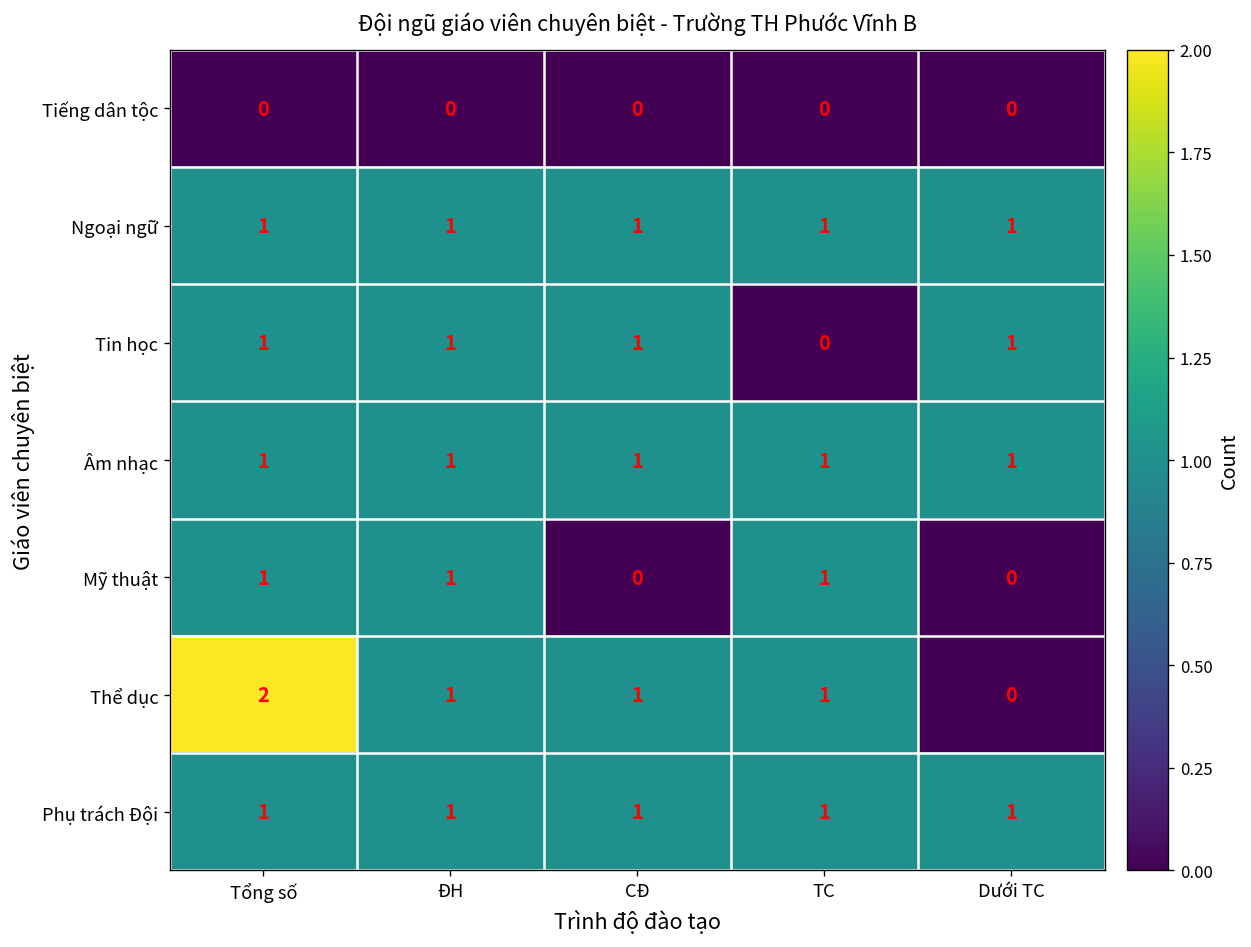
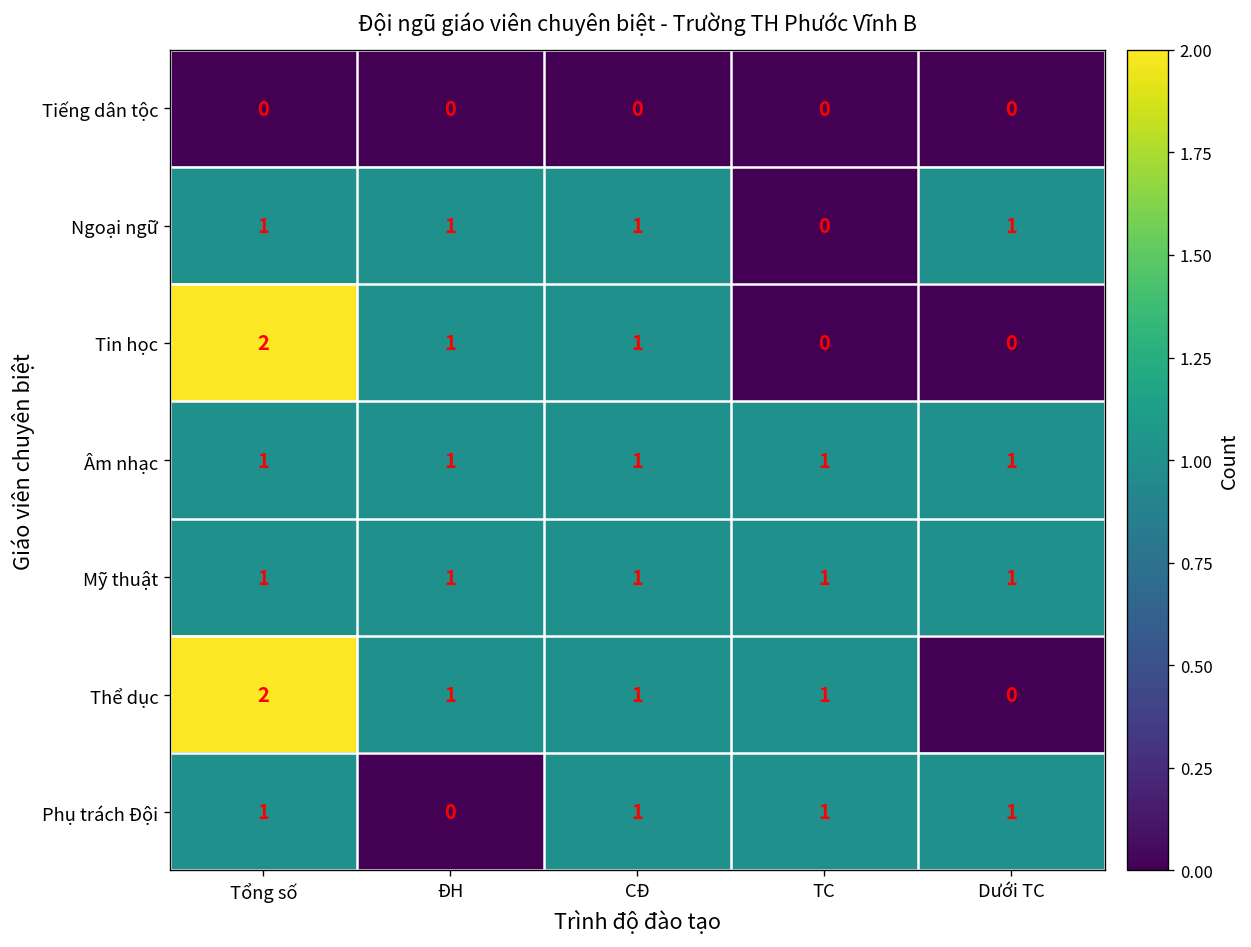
Ngoại ngữ, TC: 1 -> 0
Tin học, Tổng số: 1 -> 2
Tin học, Dưới TC: 1 -> 0
Mỹ thuật, CĐ: 0 -> 1
Mỹ thuật, Dưới TC: 0 -> 1
Phụ trách Đội, ĐH: 1 -> 0
